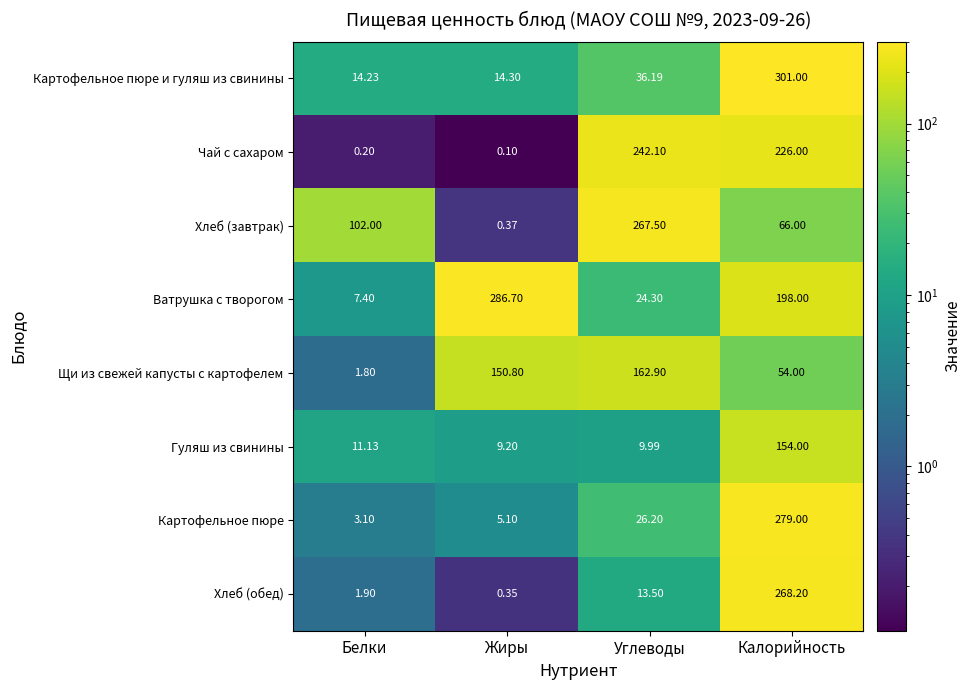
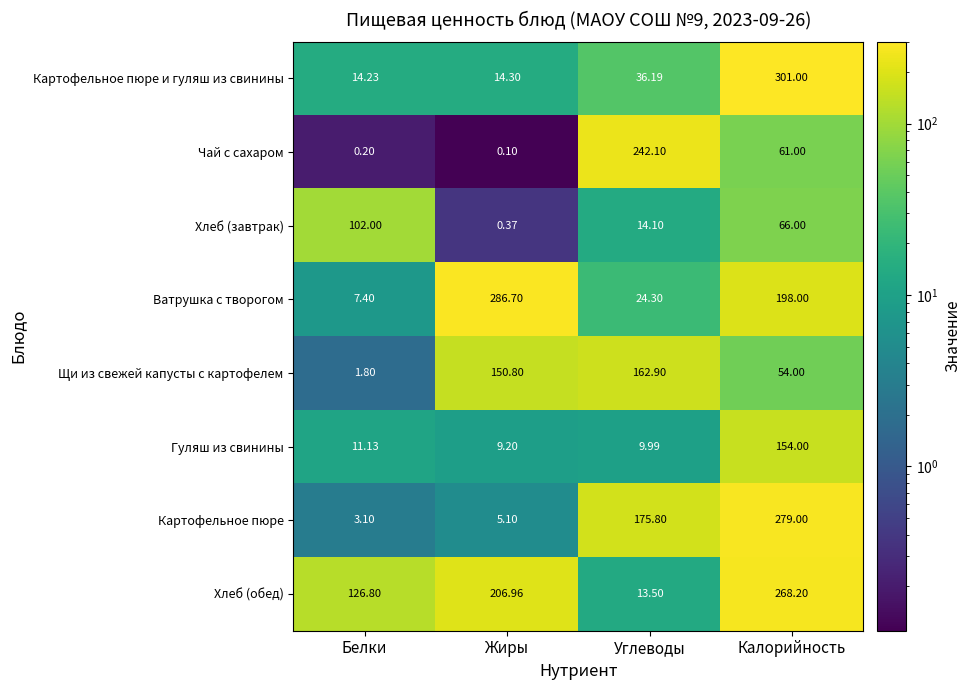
Чай с сахаром, Калорийность: 226.00 -> 61.00
Хлеб (завтрак), Углеводы: 267.50 -> 14.10
Картофельное пюре, Углеводы: 26.20 -> 175.80
Хлеб (обед), Белки: 1.90 -> 126.80
Хлеб (обед), Жиры: 0.35 -> 206.96
